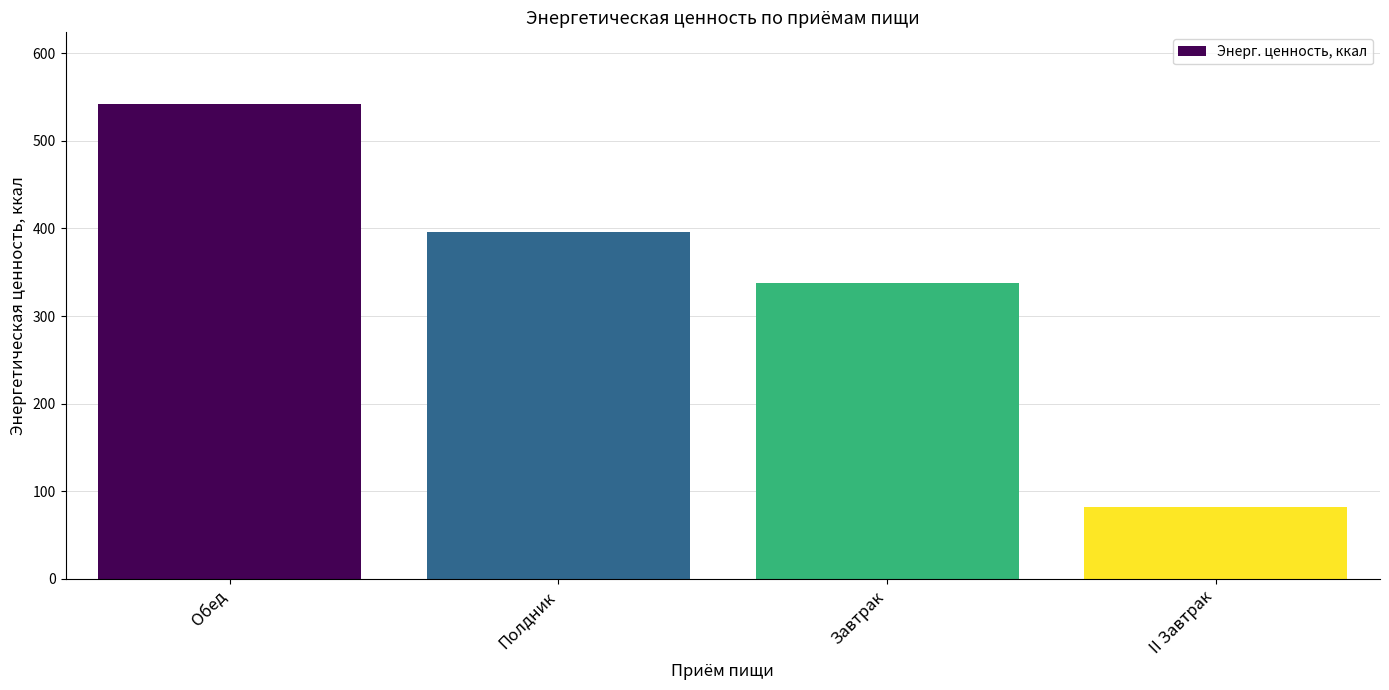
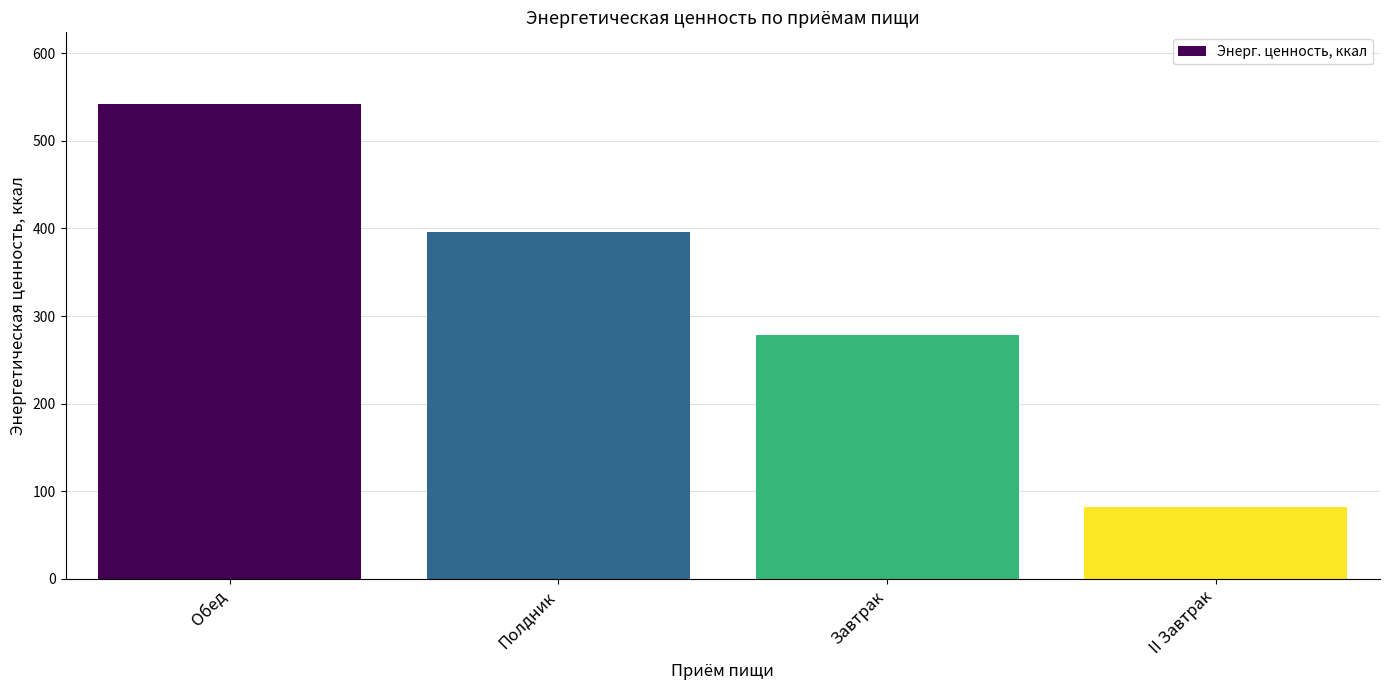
Завтрак: 340 -> 280
